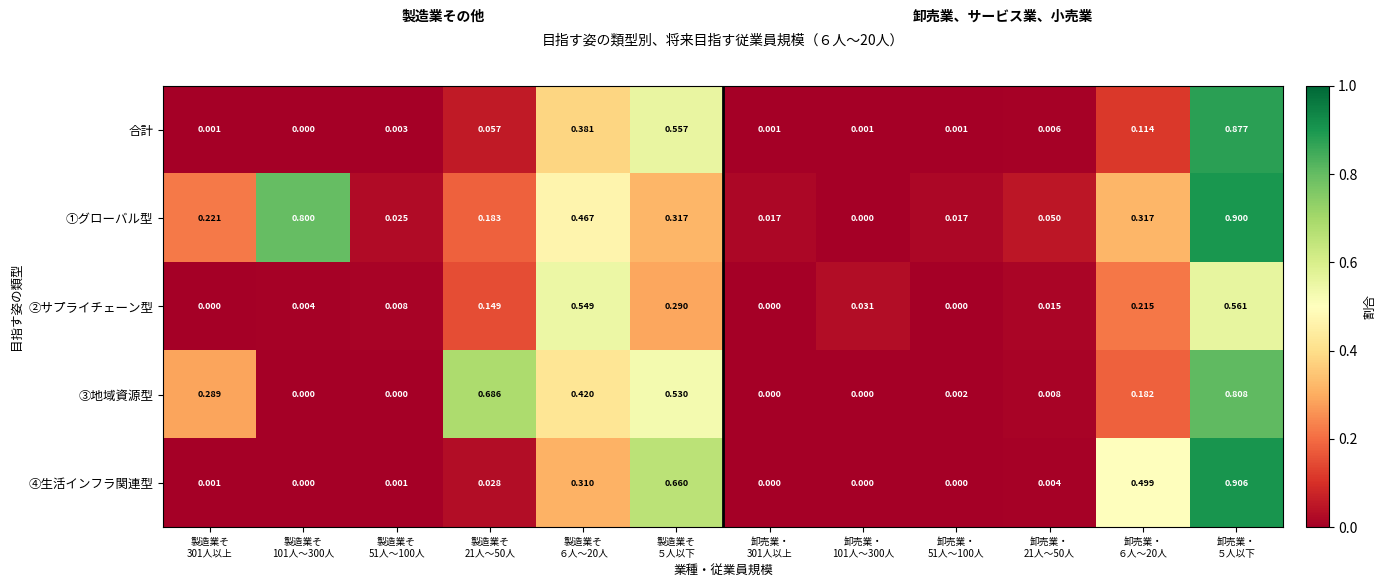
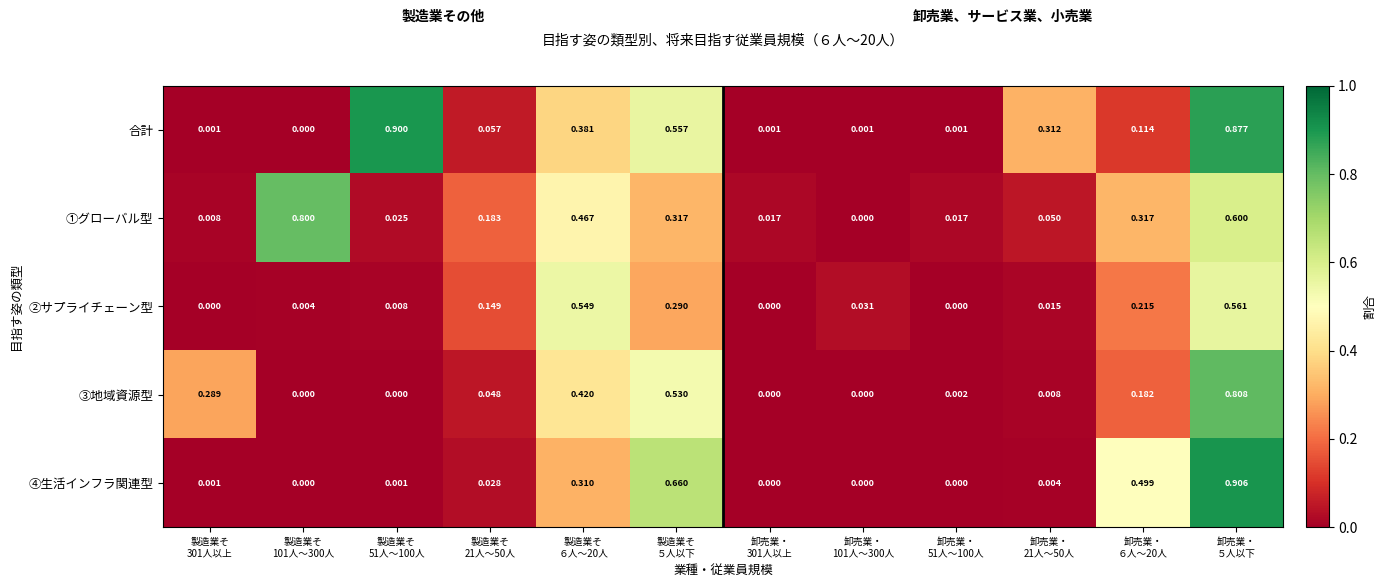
合計, 製造業そ 51人～100人: 0.003 -> 0.900
合計, 卸売業・ 21人～50人: 0.006 -> 0.312
①グローバル型, 製造業そ 301人以上: 0.221 -> 0.008
①グローバル型, 卸売業・ ５人以下: 0.900 -> 0.600
③地域資源型, 製造業そ 21人～50人: 0.686 -> 0.048
